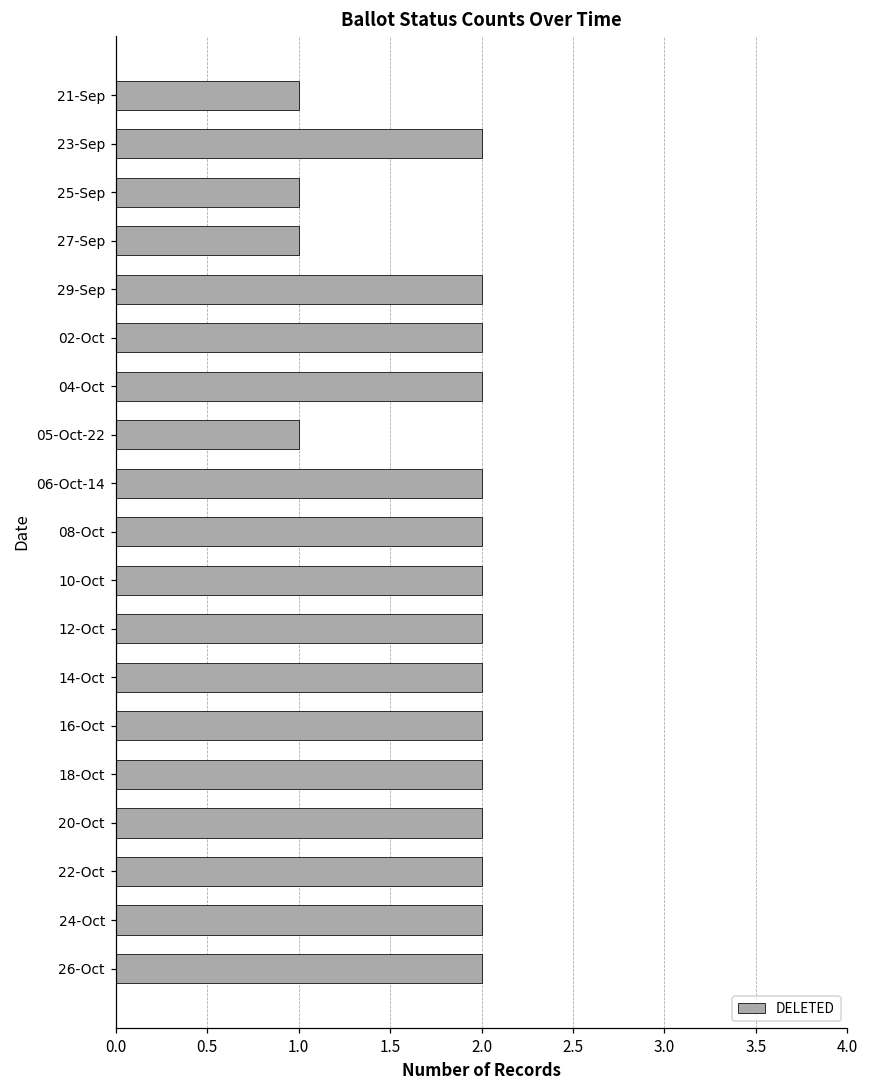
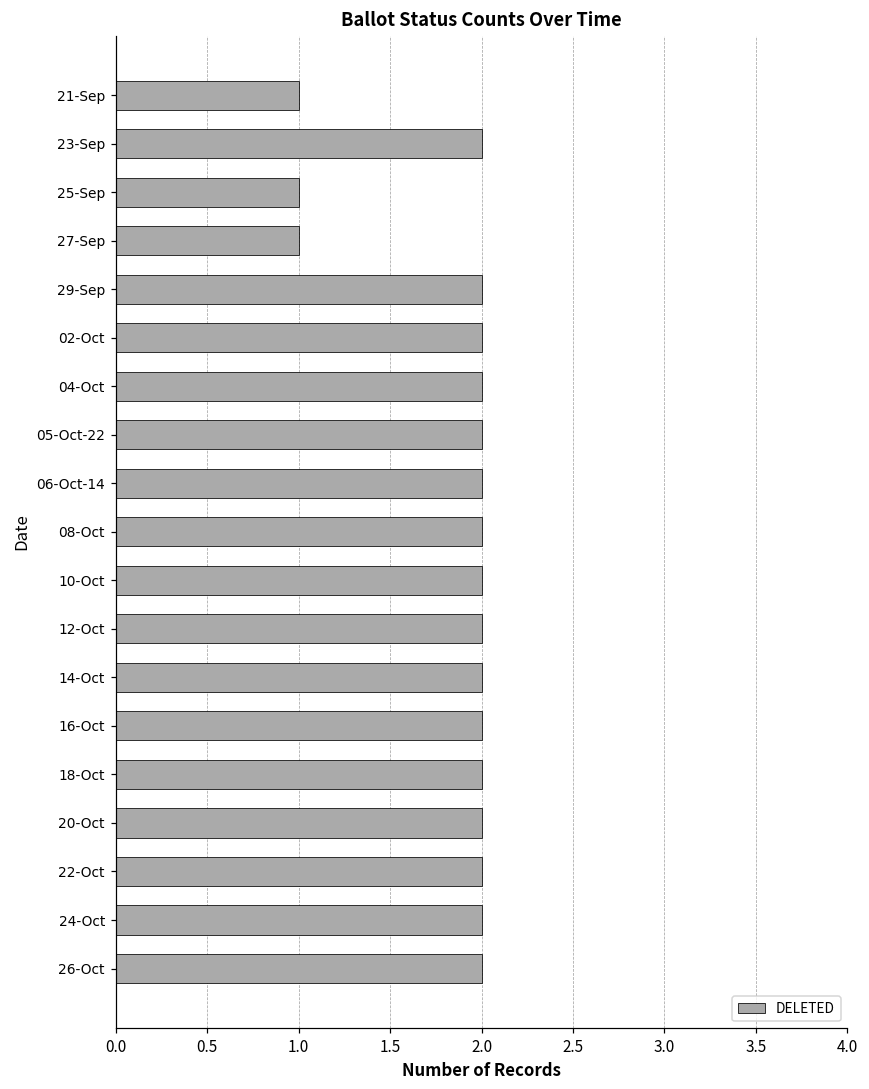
05-Oct-22: 1 -> 2
